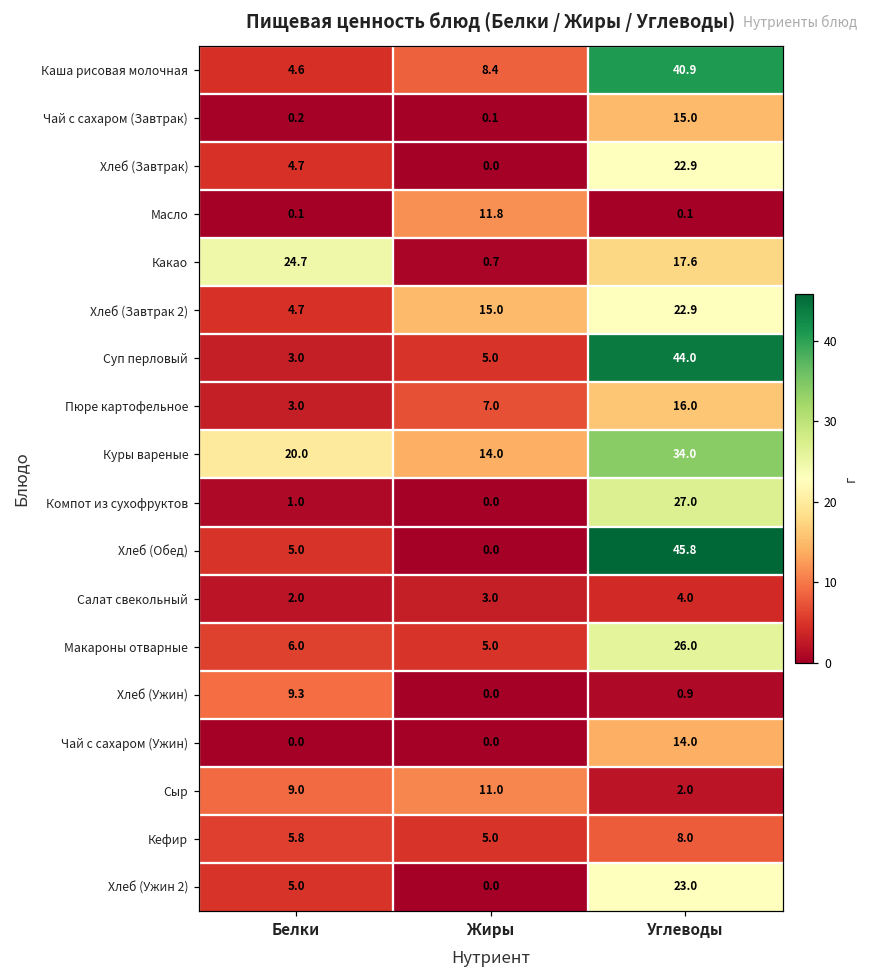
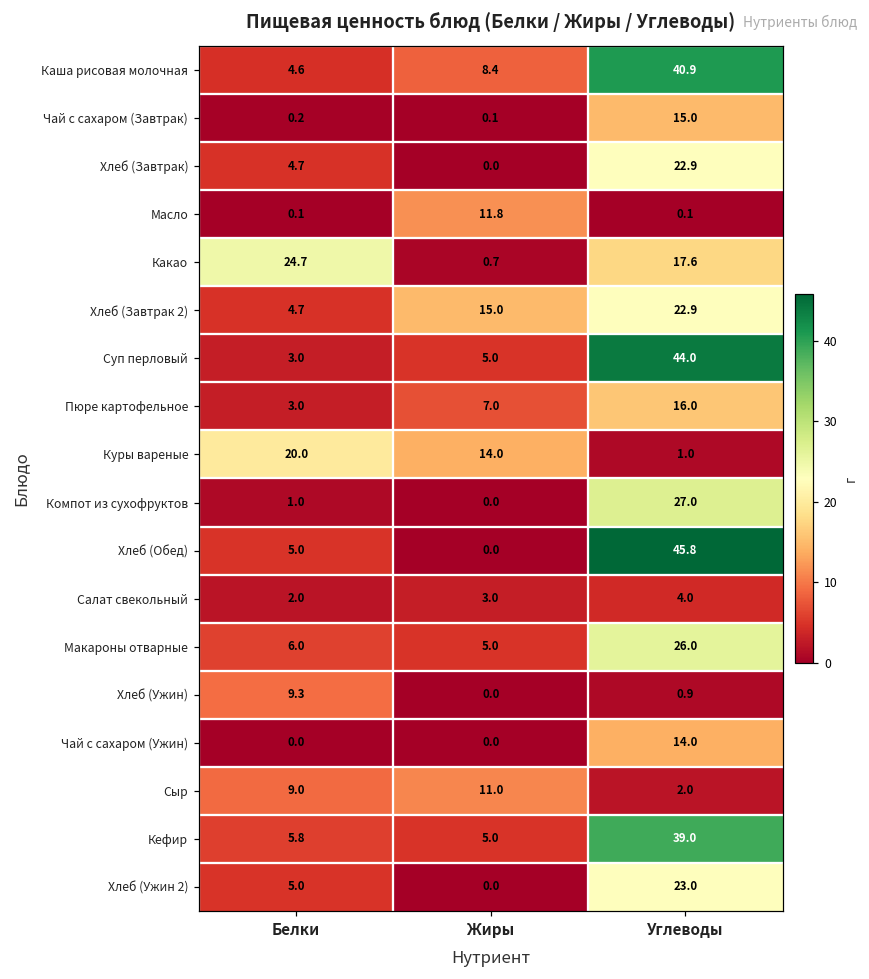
Куры вареные, Углеводы: 34.0 -> 1.0
Кефир, Углеводы: 8.0 -> 39.0
